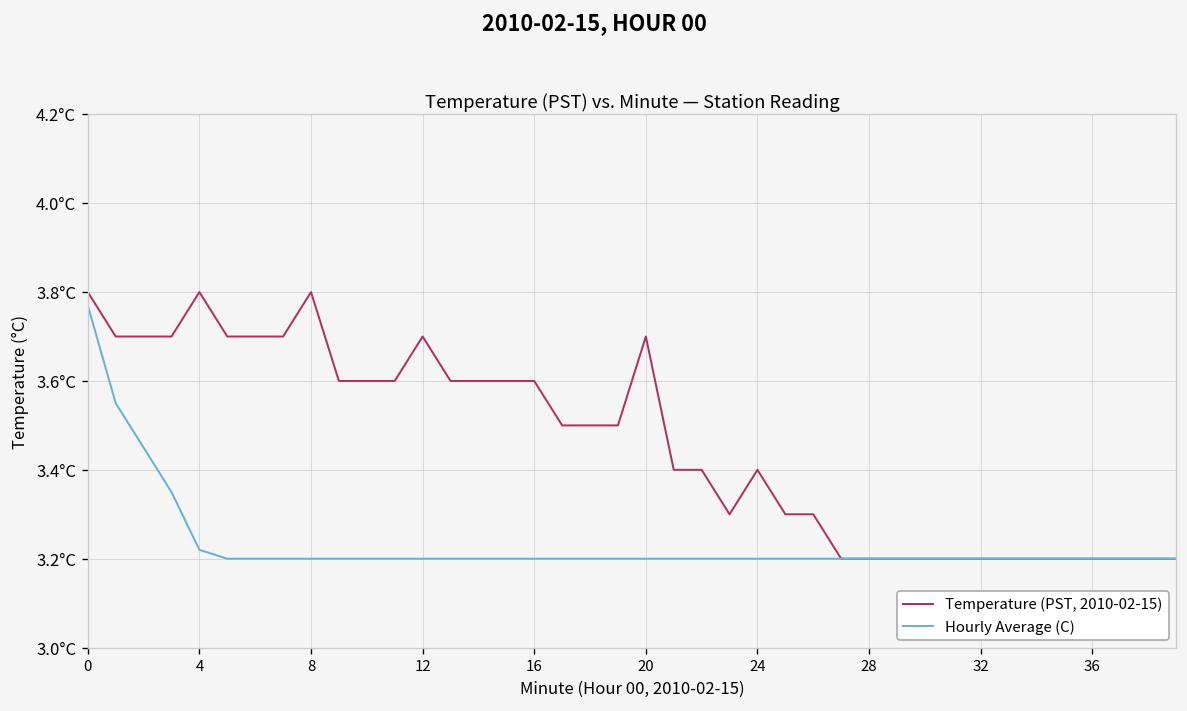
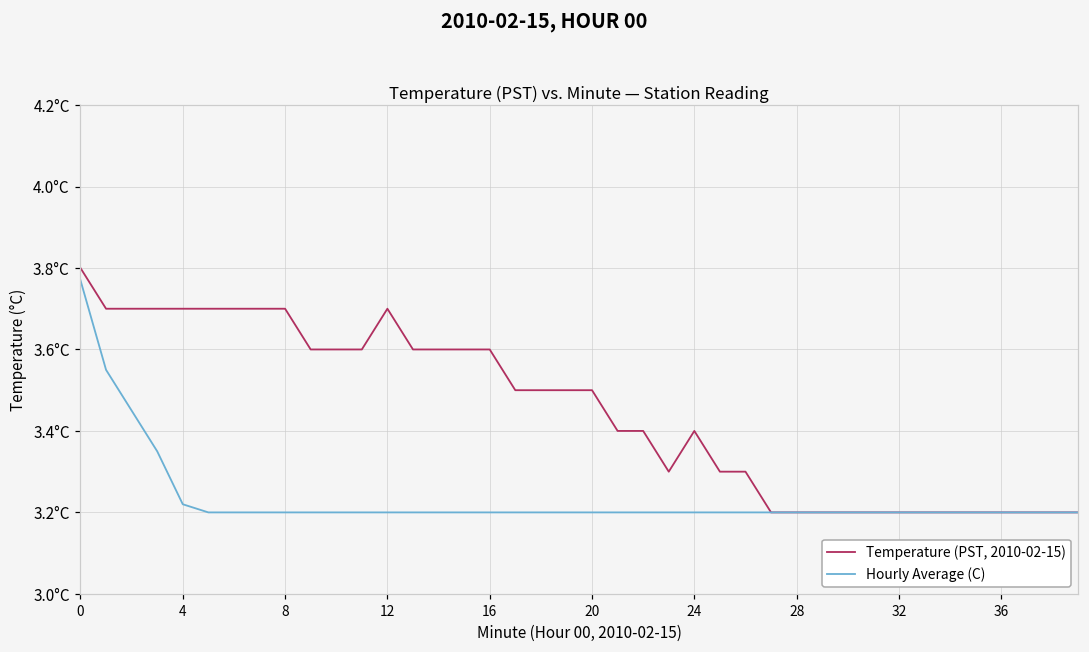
Temperature (PST, 2010-02-15), 4: 3.8°C -> 3.7°C
Temperature (PST, 2010-02-15), 8: 3.8°C -> 3.7°C
Temperature (PST, 2010-02-15), 20: 3.7°C -> 3.5°C
